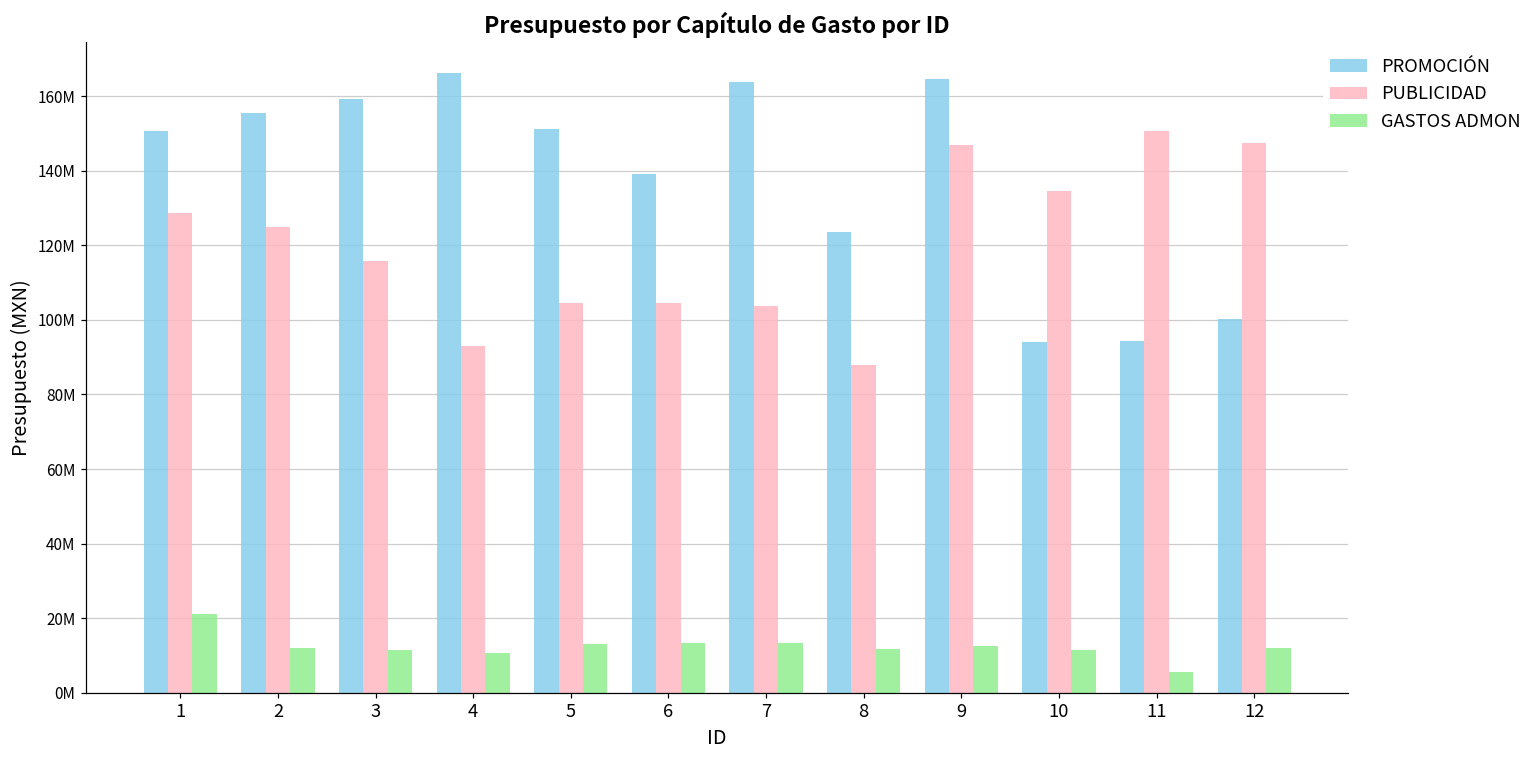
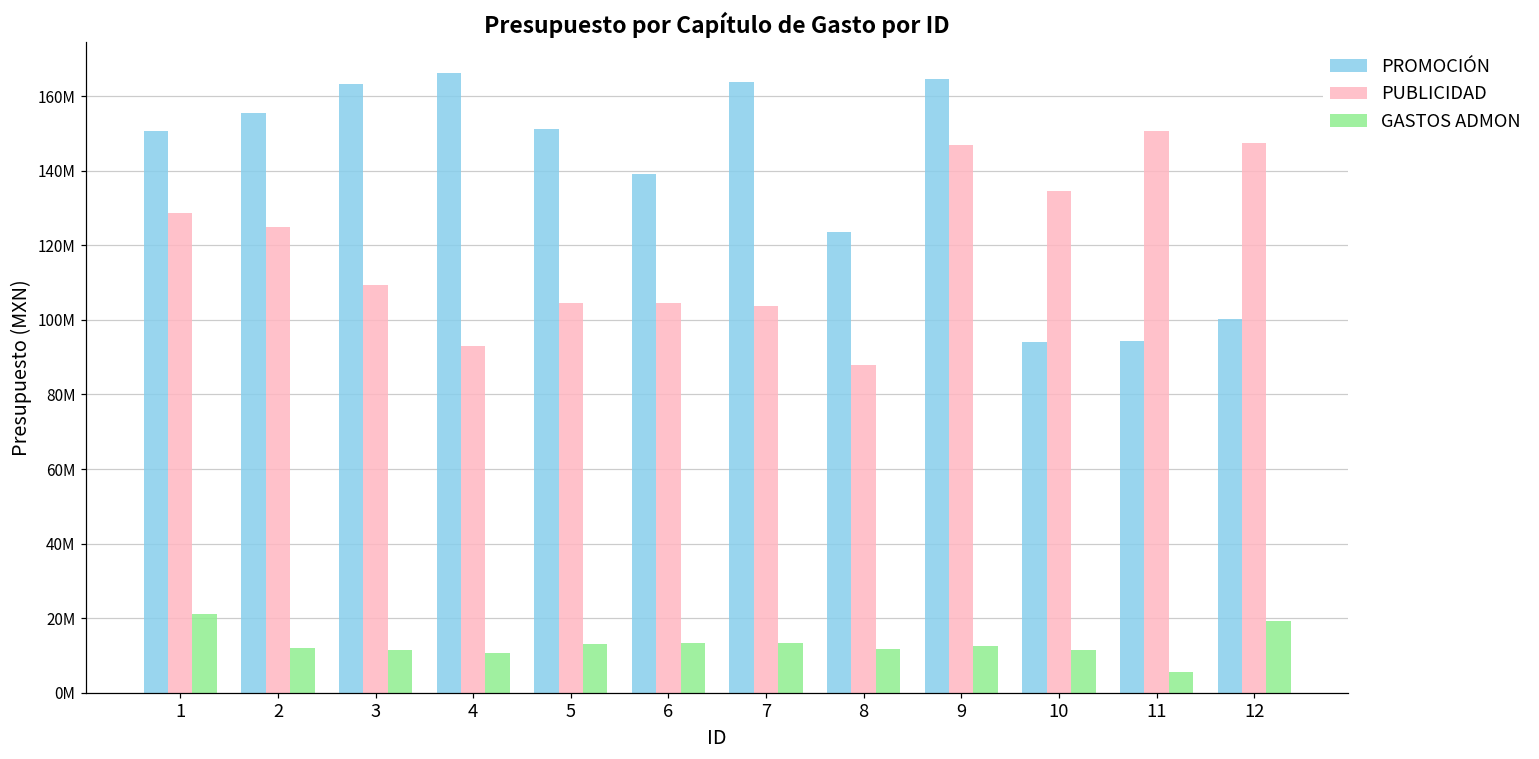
PROMOCIÓN, 3: 159000000 -> 163000000
PUBLICIDAD, 3: 116000000 -> 109000000
GASTOS ADMON, 12: 12000000 -> 19000000
